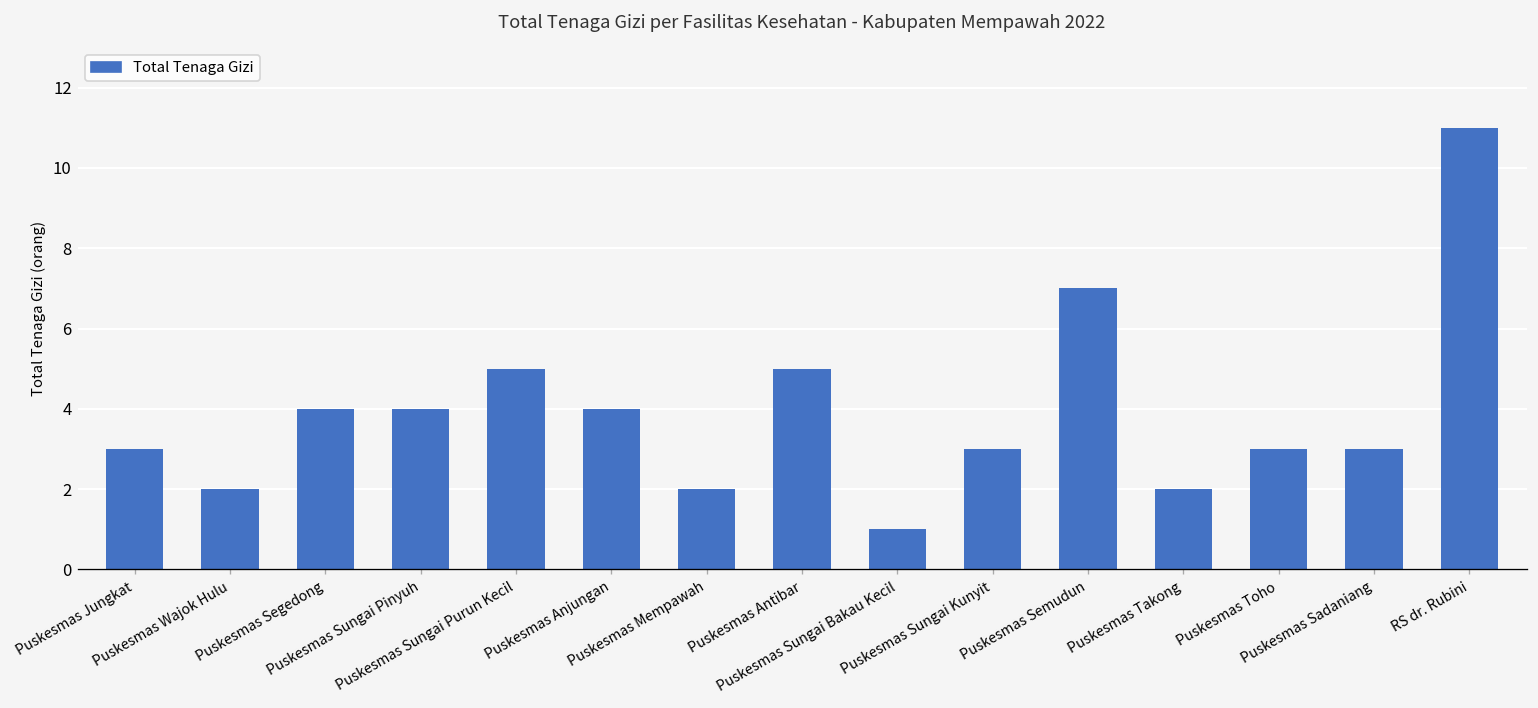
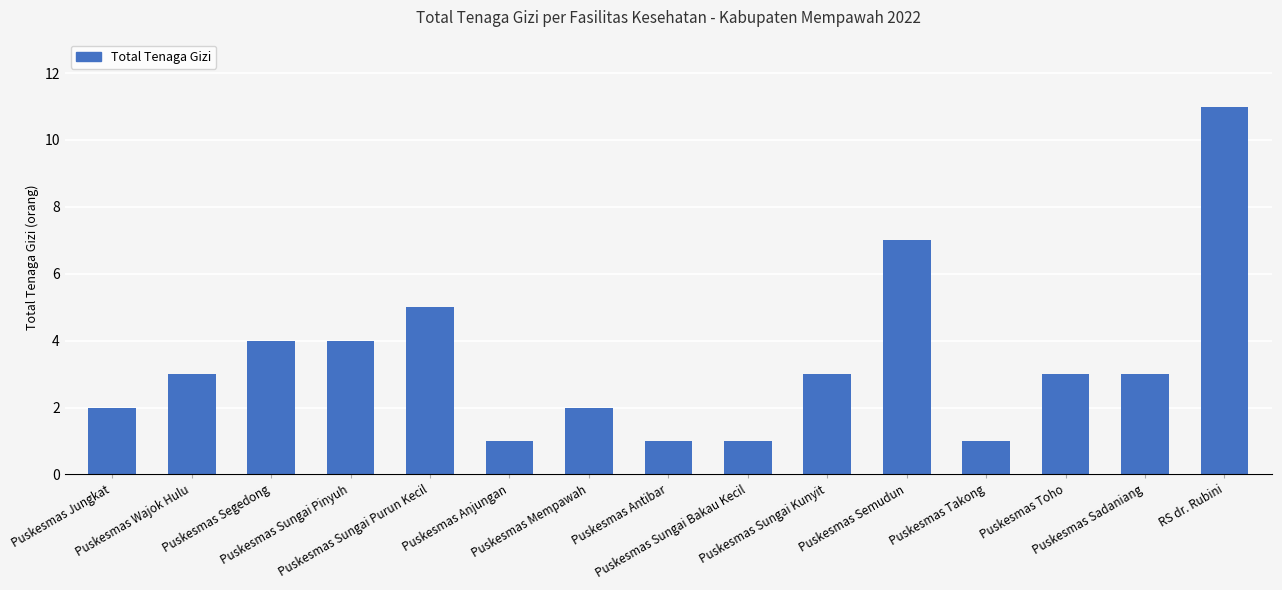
Puskesmas Jungkat: 3 -> 2
Puskesmas Wajok Hulu: 2 -> 3
Puskesmas Anjungan: 4 -> 1
Puskesmas Antibar: 5 -> 1
Puskesmas Takong: 2 -> 1
